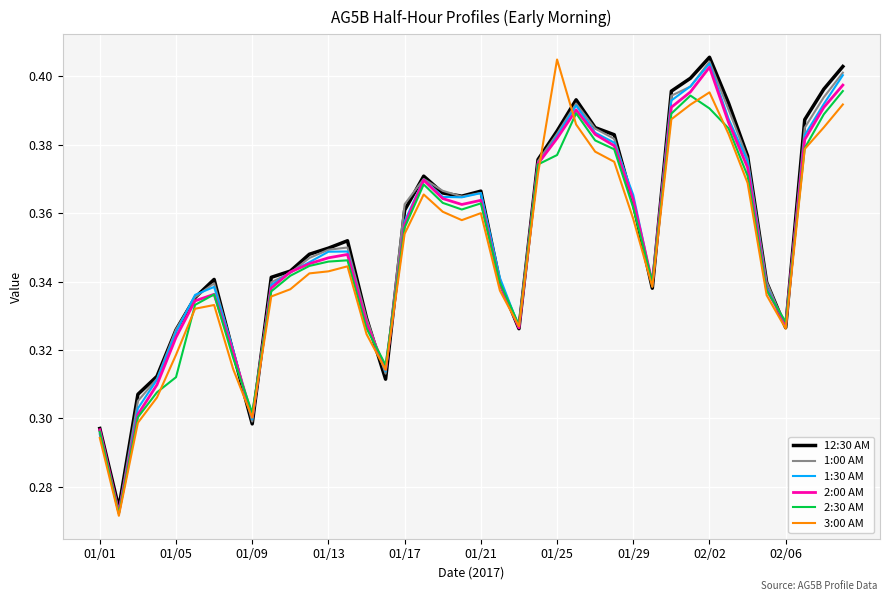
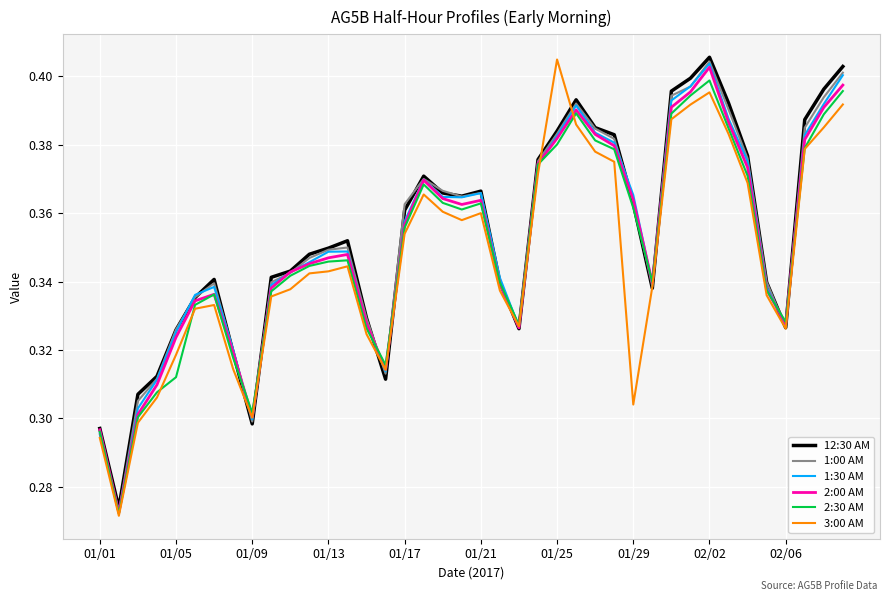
2:30 AM, 01/25: 0.377 -> 0.380
3:00 AM, 01/29: 0.358 -> 0.304
2:30 AM, 02/02: 0.391 -> 0.399
